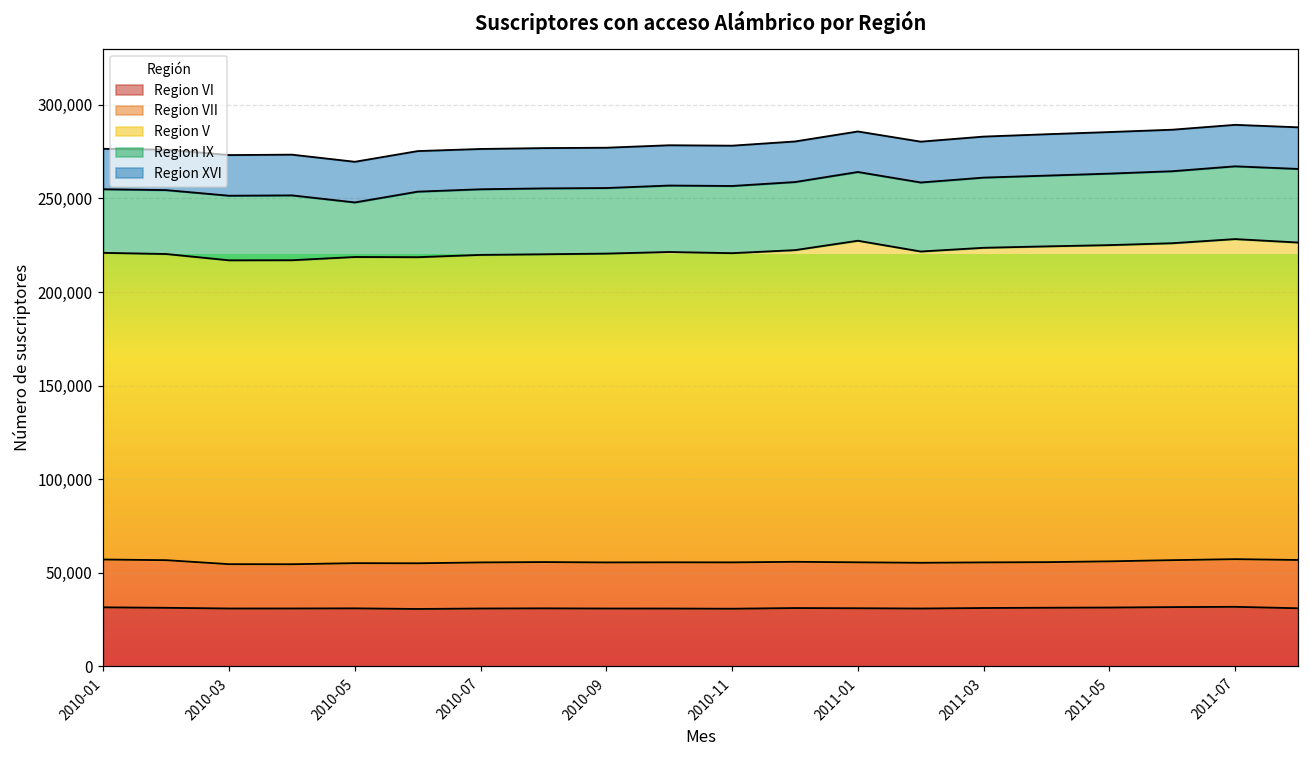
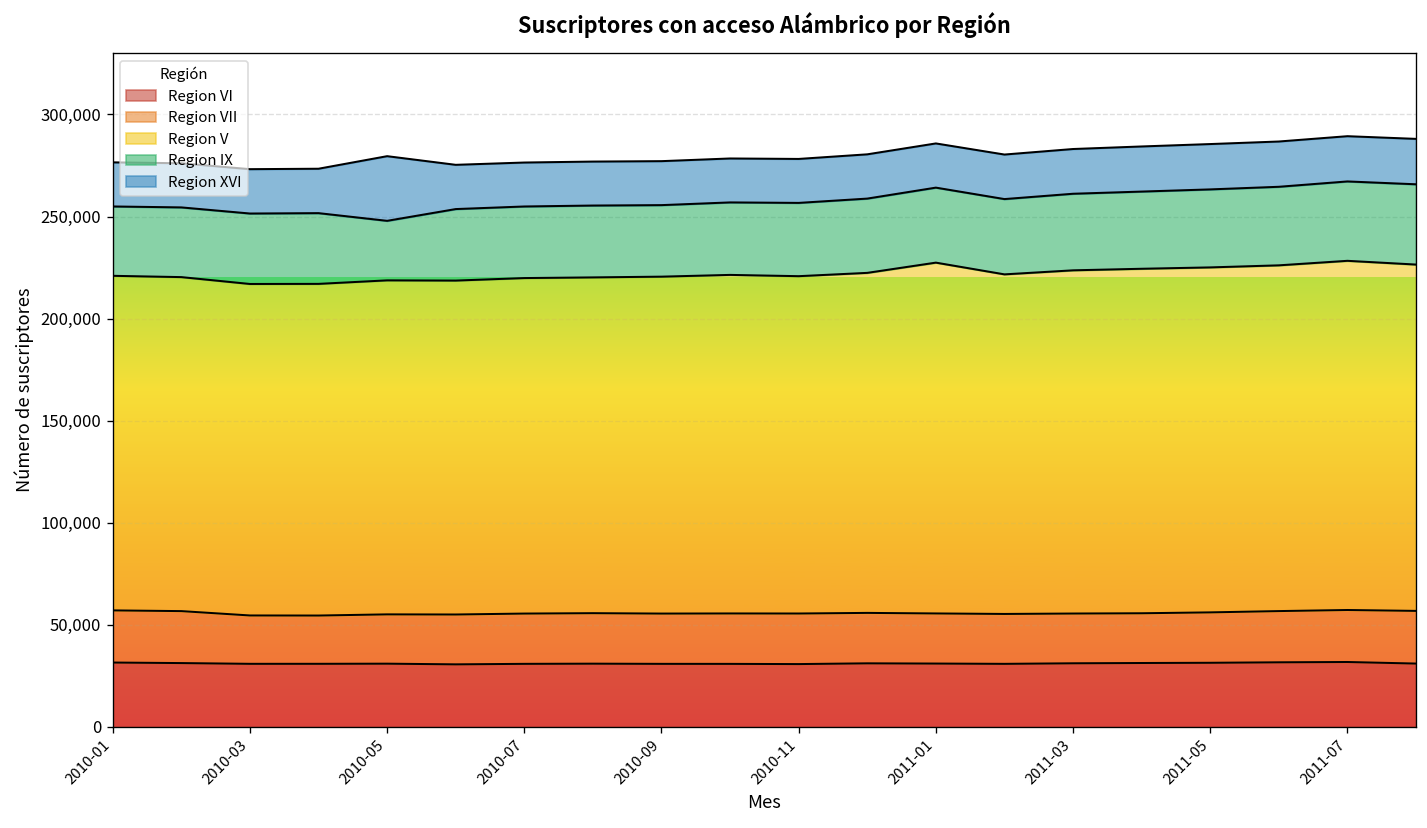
Region XVI, 2010-05: 22,000 -> 32,000
